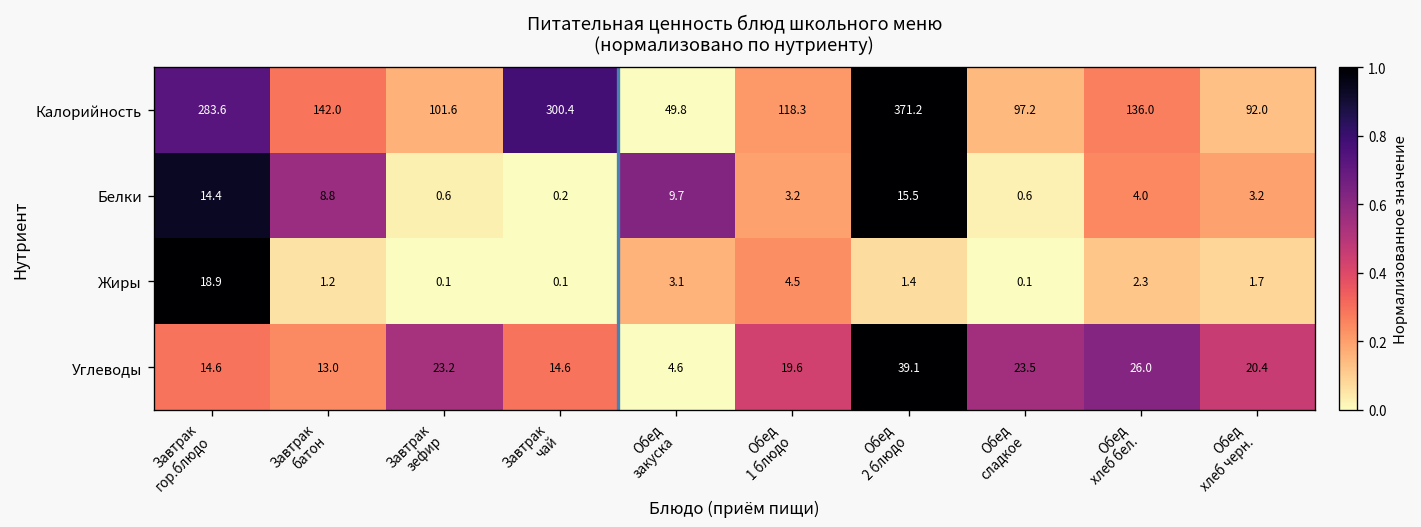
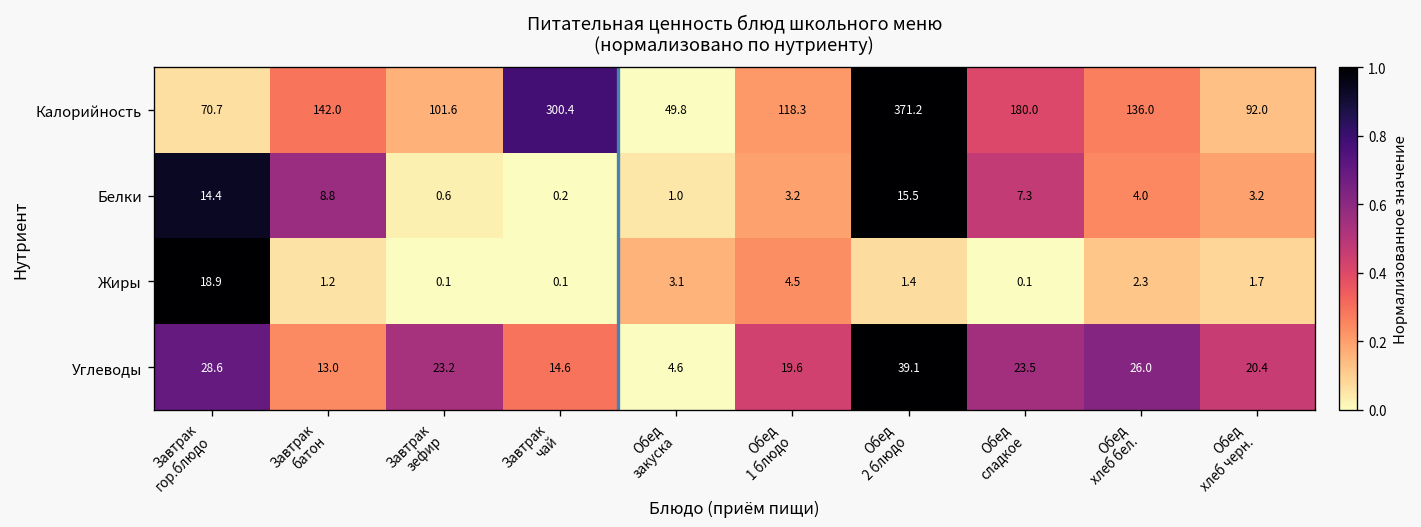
Калорийность, Завтрак гор.блюдо: 283.6 -> 70.7
Калорийность, Обед сладкое: 97.2 -> 180.0
Белки, Обед закуска: 9.7 -> 1.0
Белки, Обед сладкое: 0.6 -> 7.3
Углеводы, Завтрак гор.блюдо: 14.6 -> 28.6
